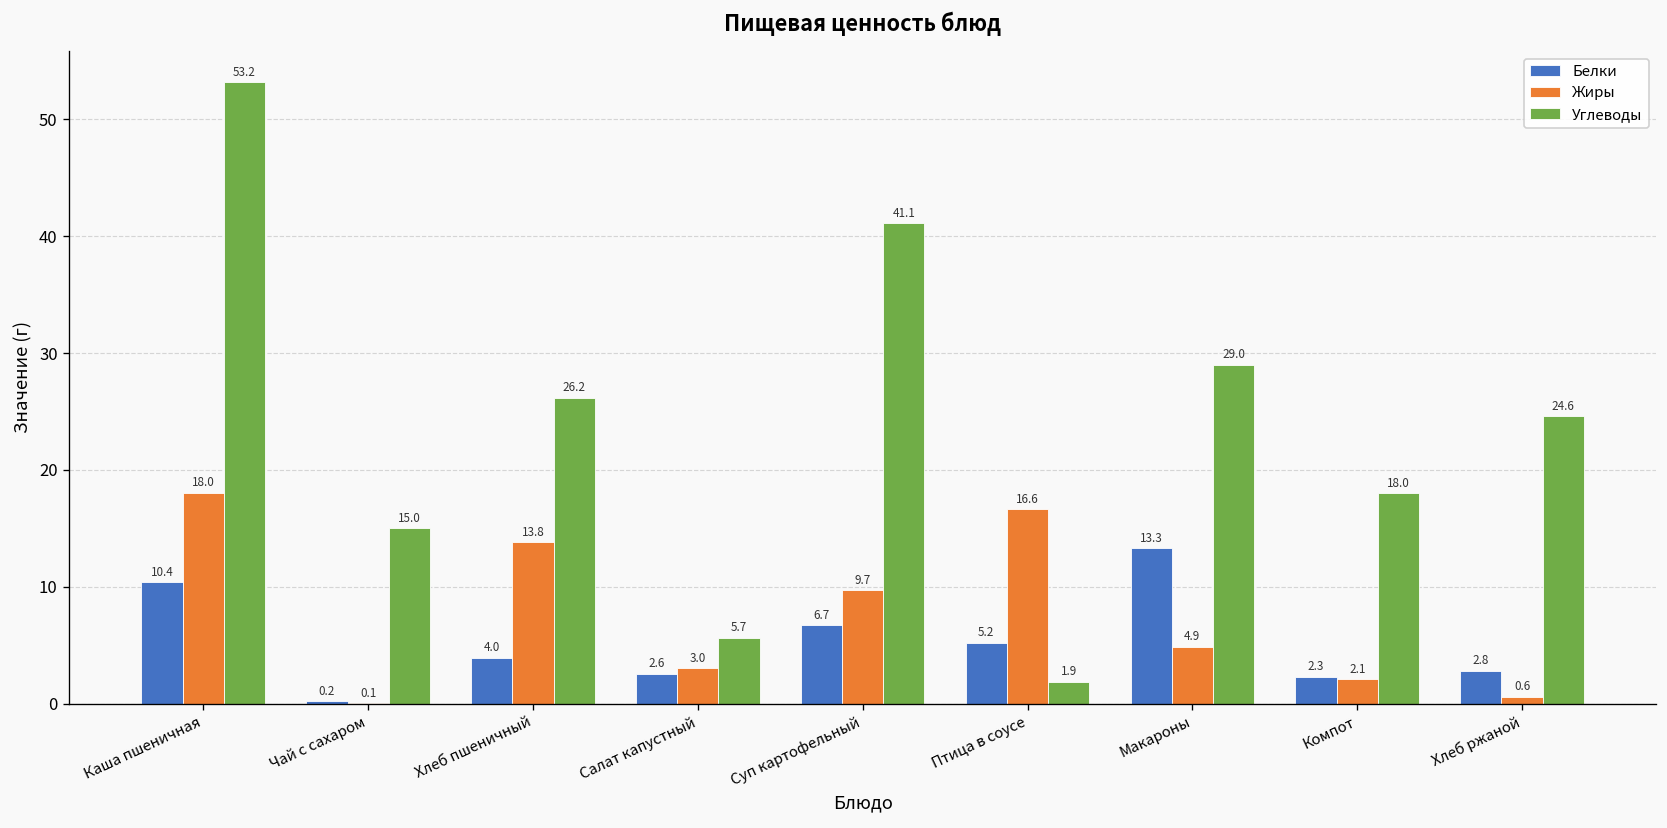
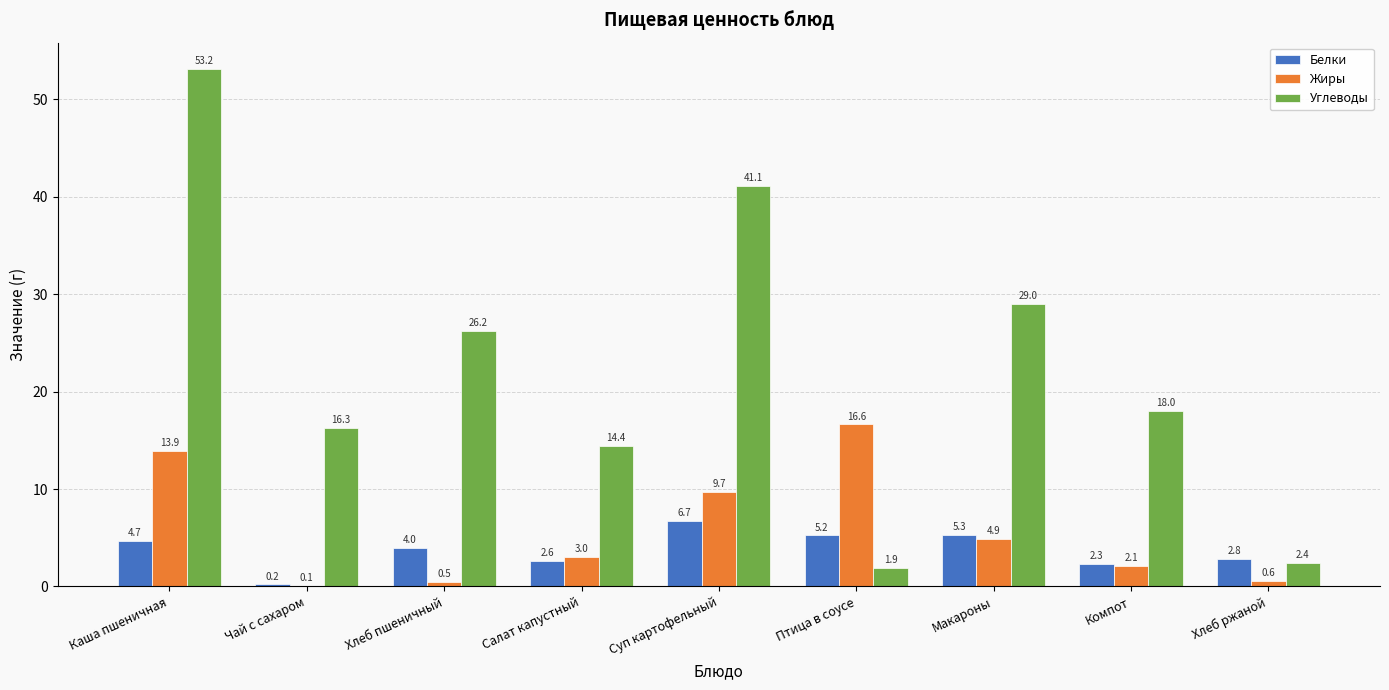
Белки, Каша пшеничная: 10.4 -> 4.7
Жиры, Каша пшеничная: 18.0 -> 13.9
Углеводы, Чай с сахаром: 15.0 -> 16.3
Жиры, Хлеб пшеничный: 13.8 -> 0.5
Углеводы, Салат капустный: 5.7 -> 14.4
Белки, Макароны: 13.3 -> 5.3
Углеводы, Хлеб ржаной: 24.6 -> 2.4
